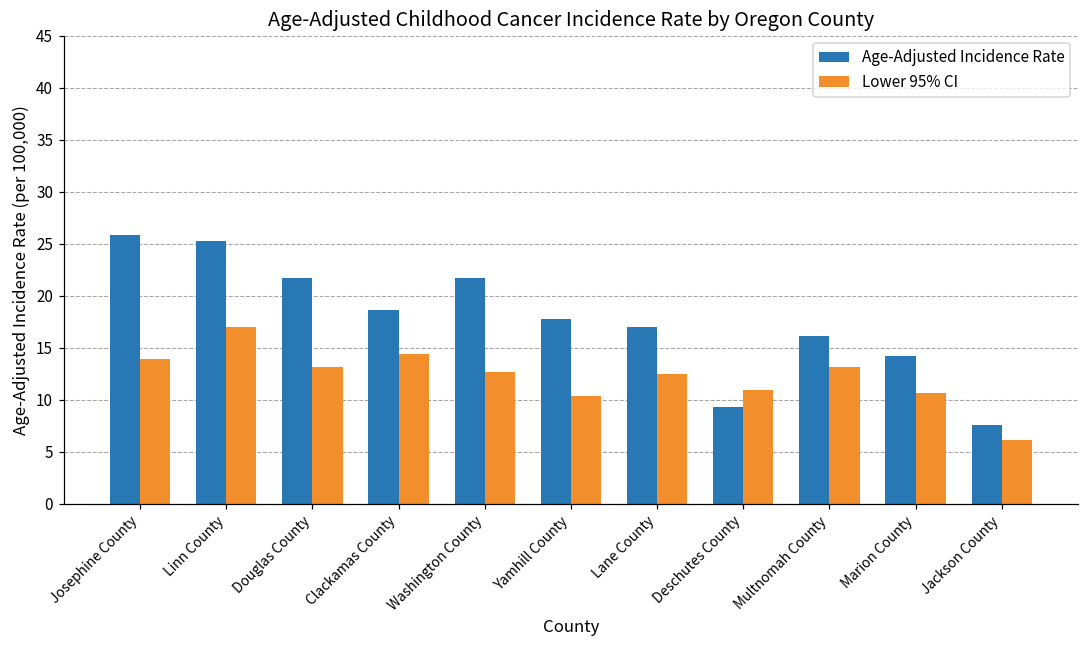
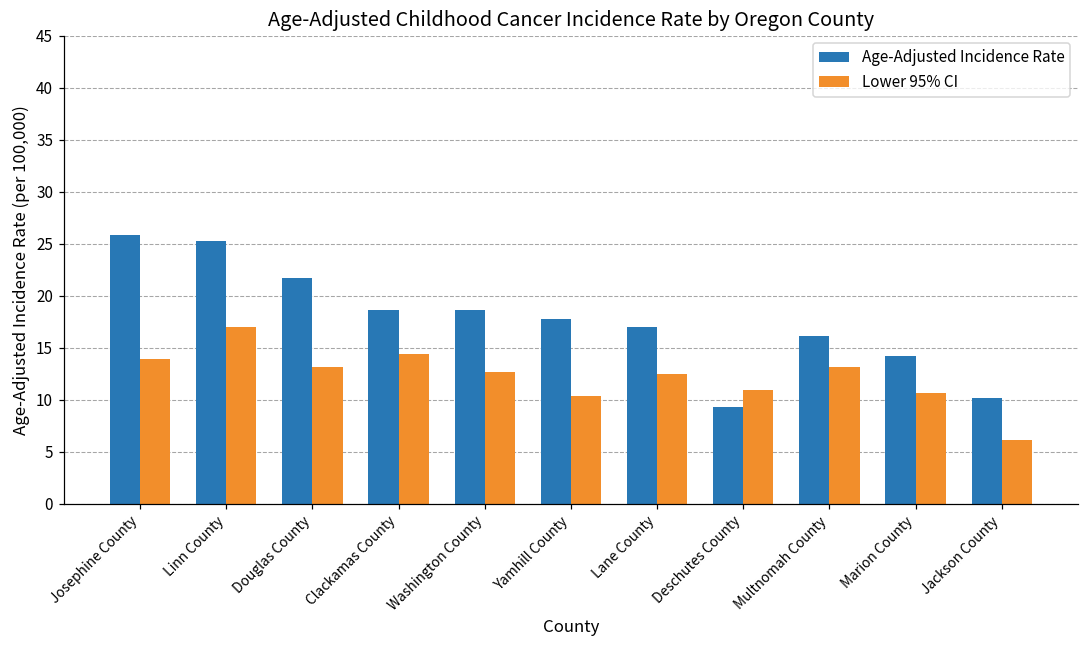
Age-Adjusted Incidence Rate, Washington County: 22 -> 19
Age-Adjusted Incidence Rate, Jackson County: 8 -> 10
